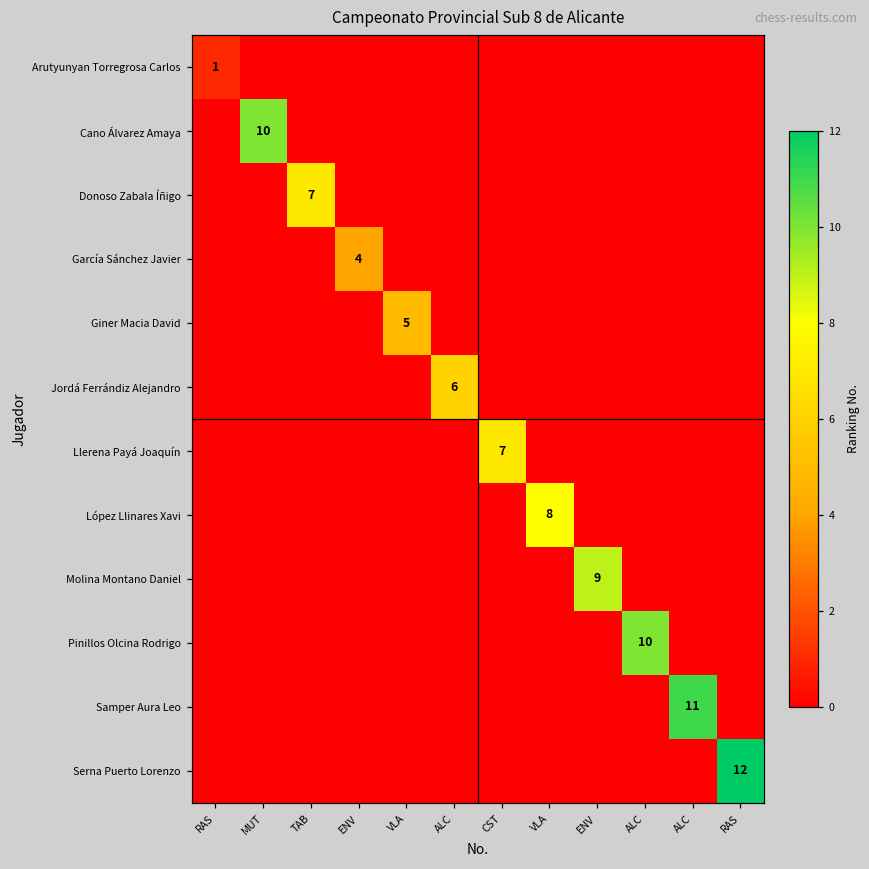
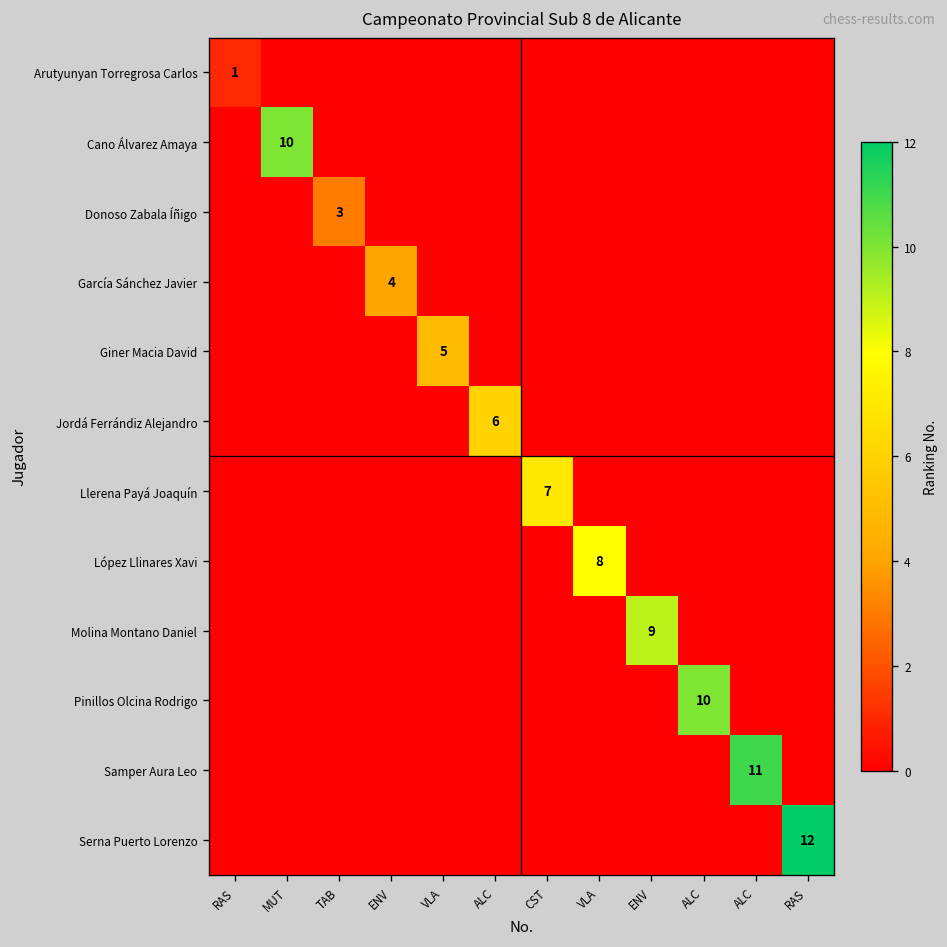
Donoso Zabala Íñigo, TAB: 7 -> 3
